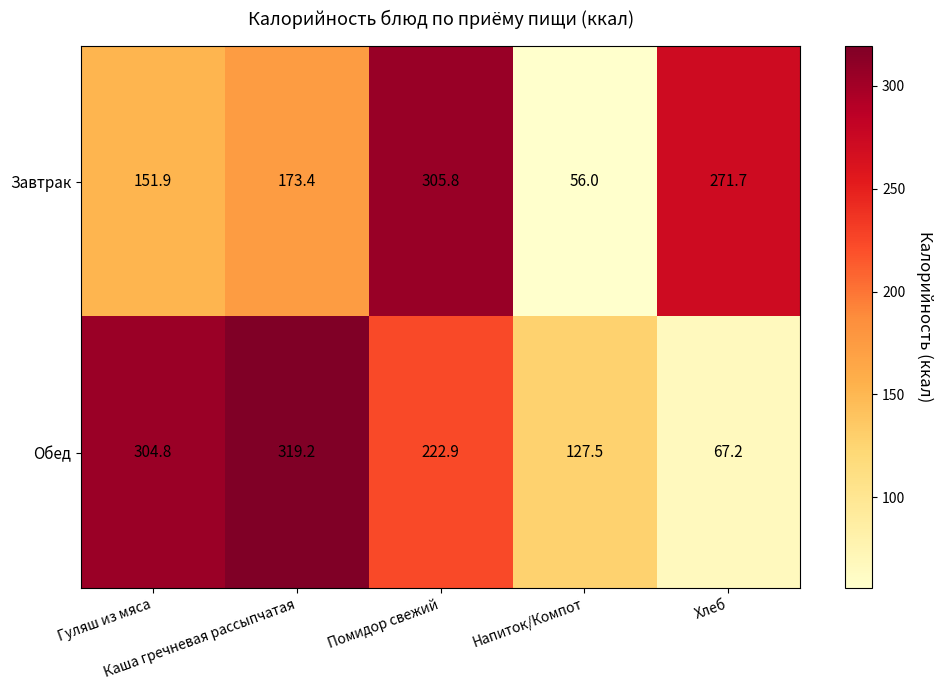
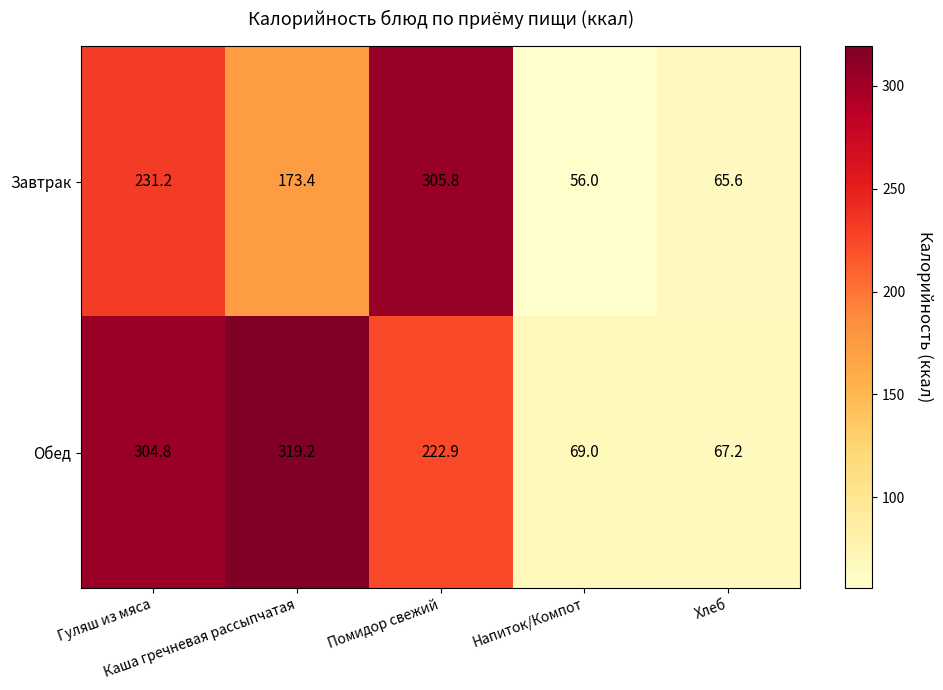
Завтрак, Гуляш из мяса: 151.9 -> 231.2
Завтрак, Хлеб: 271.7 -> 65.6
Обед, Напиток/Компот: 127.5 -> 69.0
